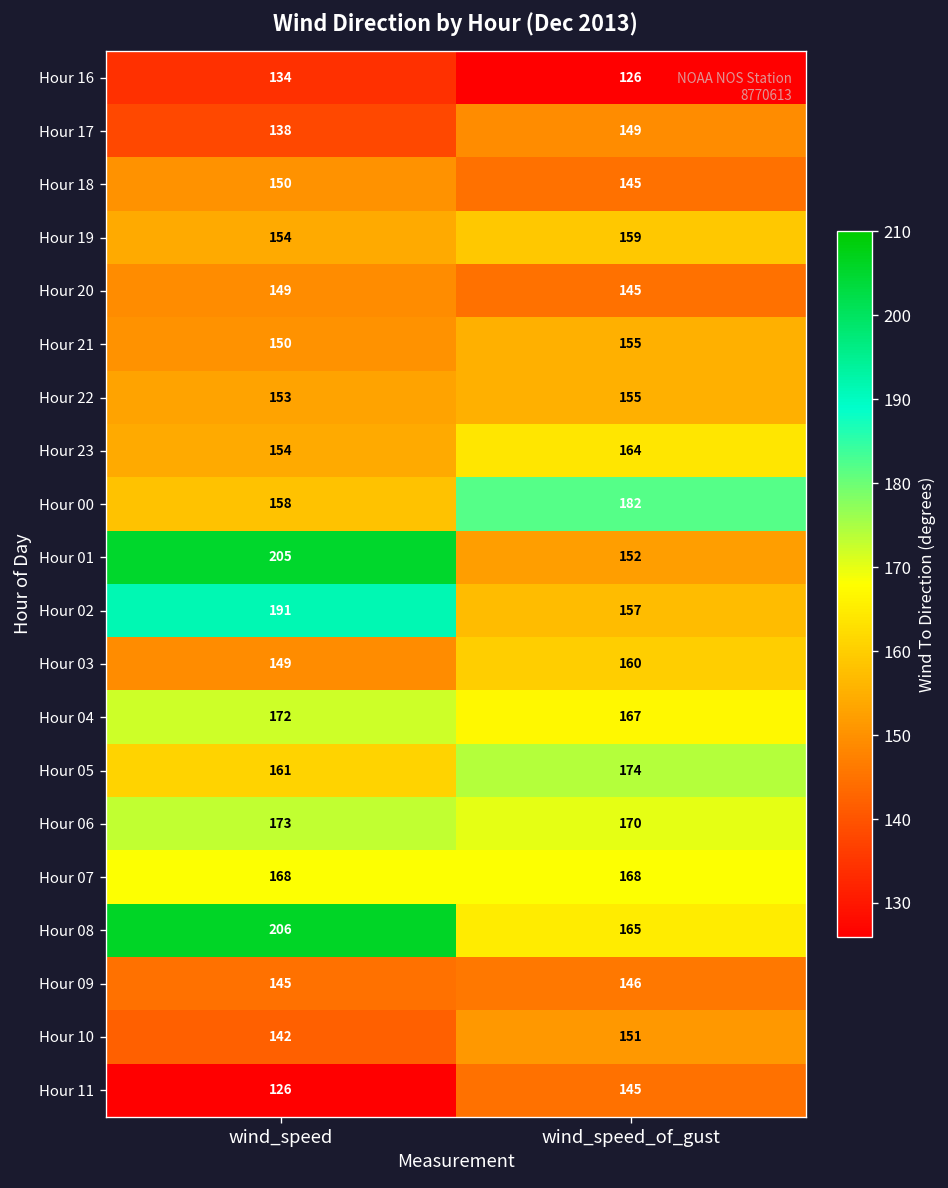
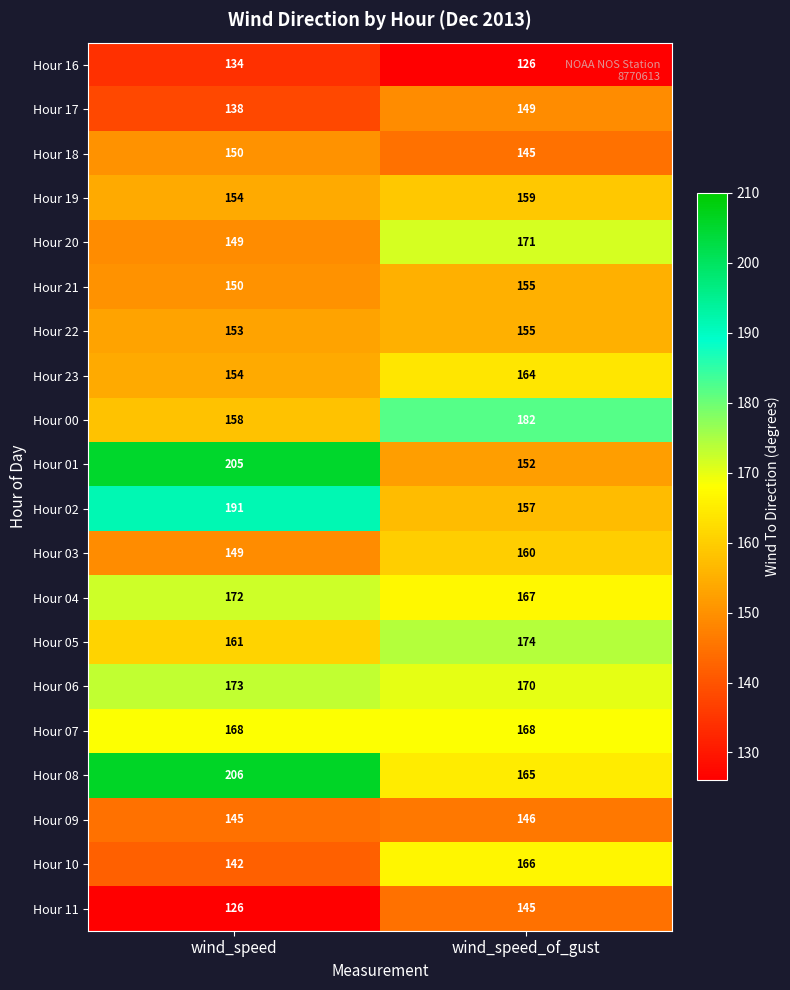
Hour 20, wind_speed_of_gust: 145 -> 171
Hour 10, wind_speed_of_gust: 151 -> 166
